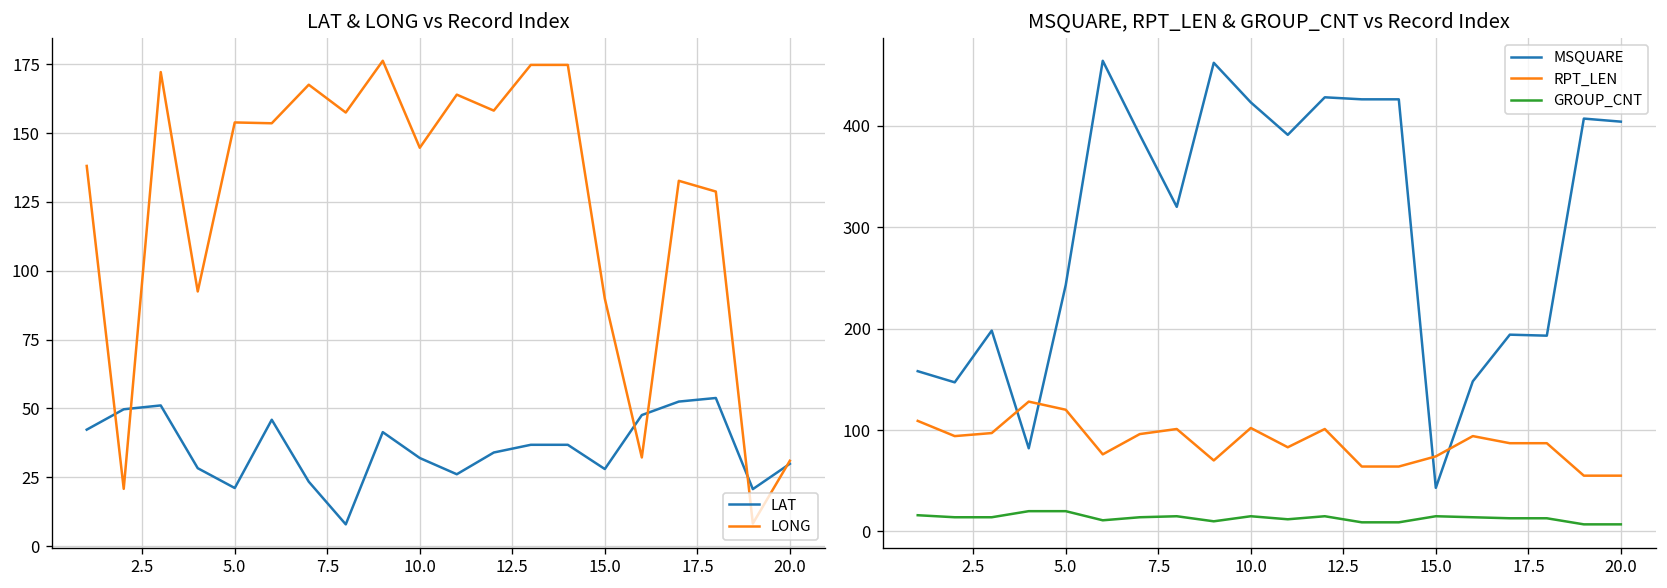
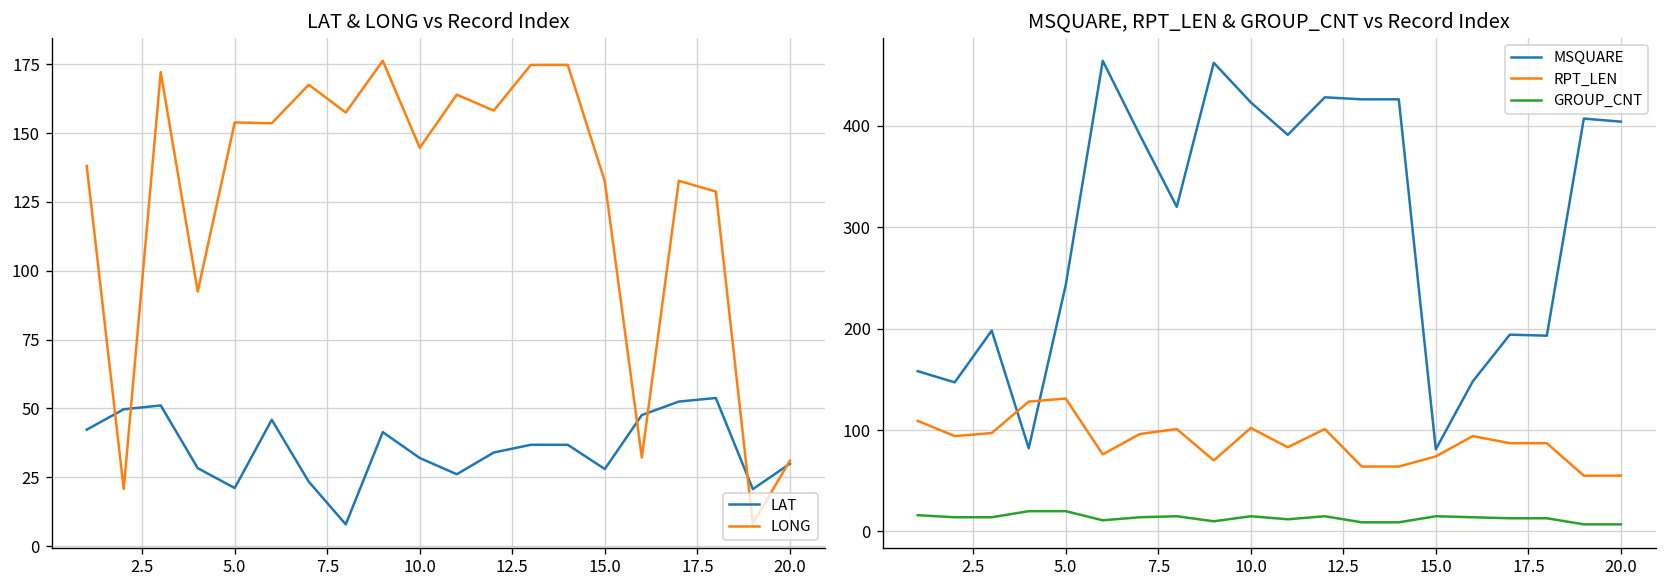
LAT & LONG vs Record Index, LONG, 15.0: 90 -> 133
MSQUARE, RPT_LEN & GROUP_CNT vs Record Index, RPT_LEN, 5.0: 120 -> 130
MSQUARE, RPT_LEN & GROUP_CNT vs Record Index, MSQUARE, 15.0: 40 -> 80
